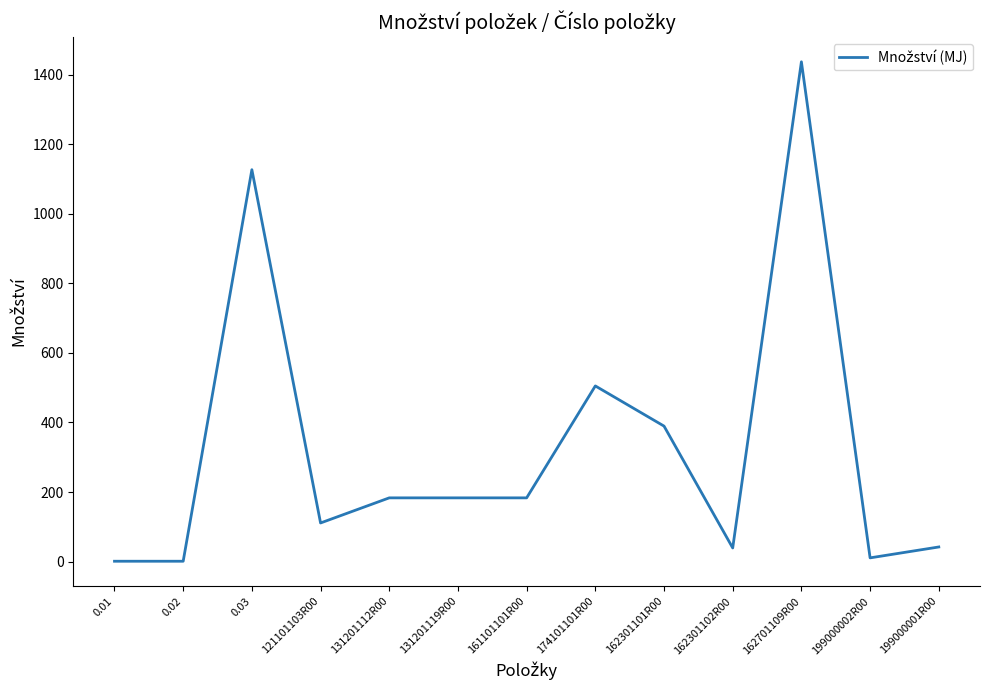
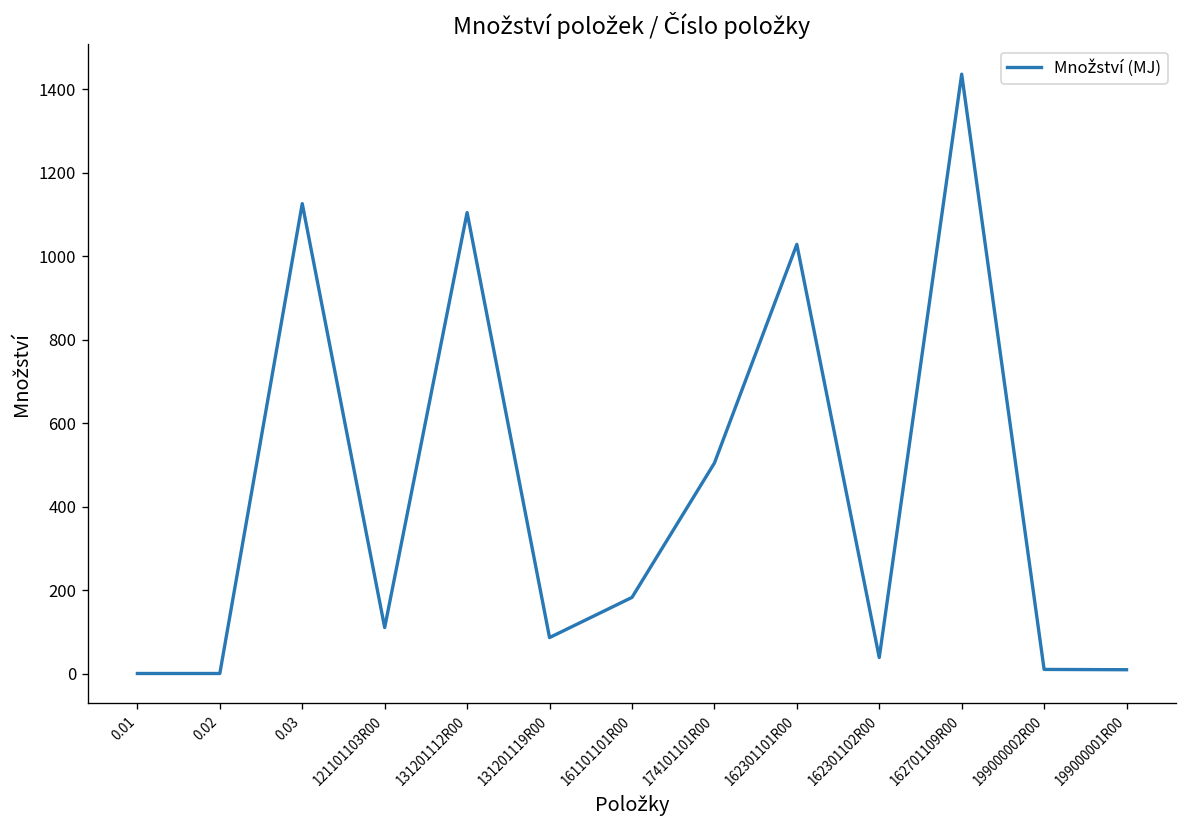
131201112R00: 180 -> 1100
131201119R00: 180 -> 90
162301101R00: 390 -> 1030
199000001R00: 40 -> 10
